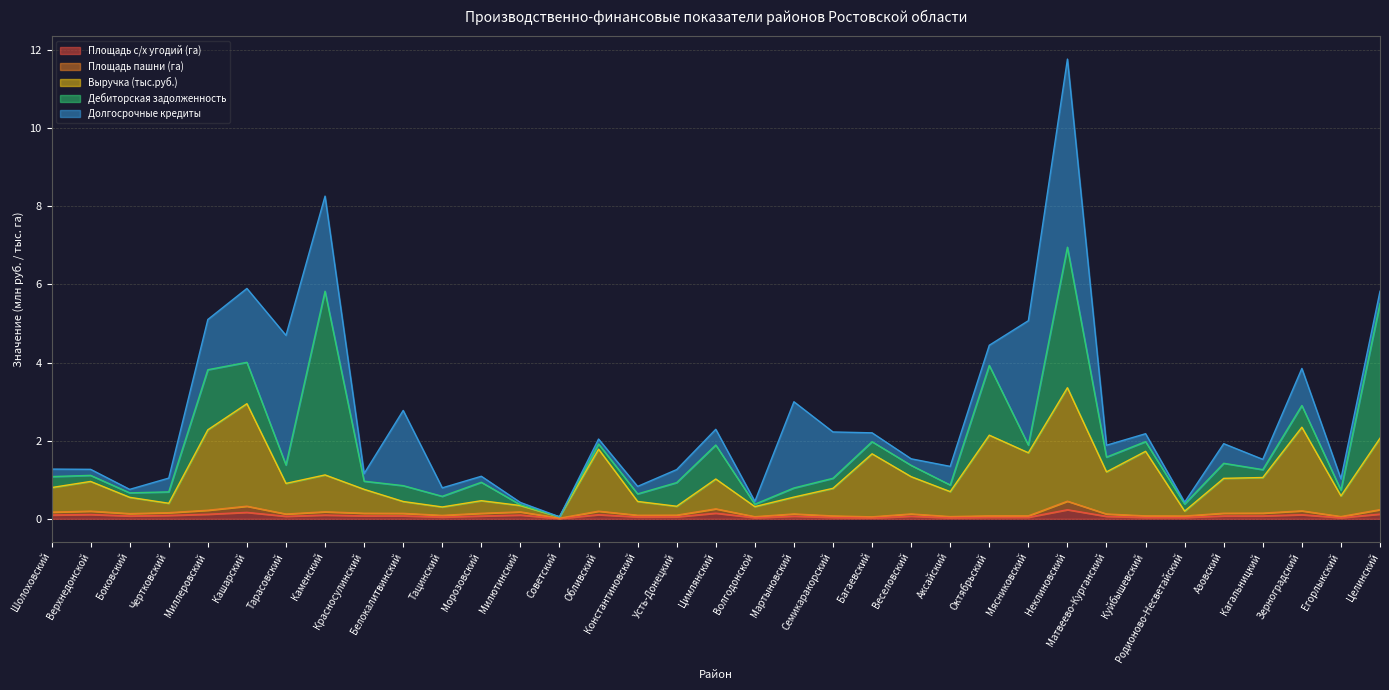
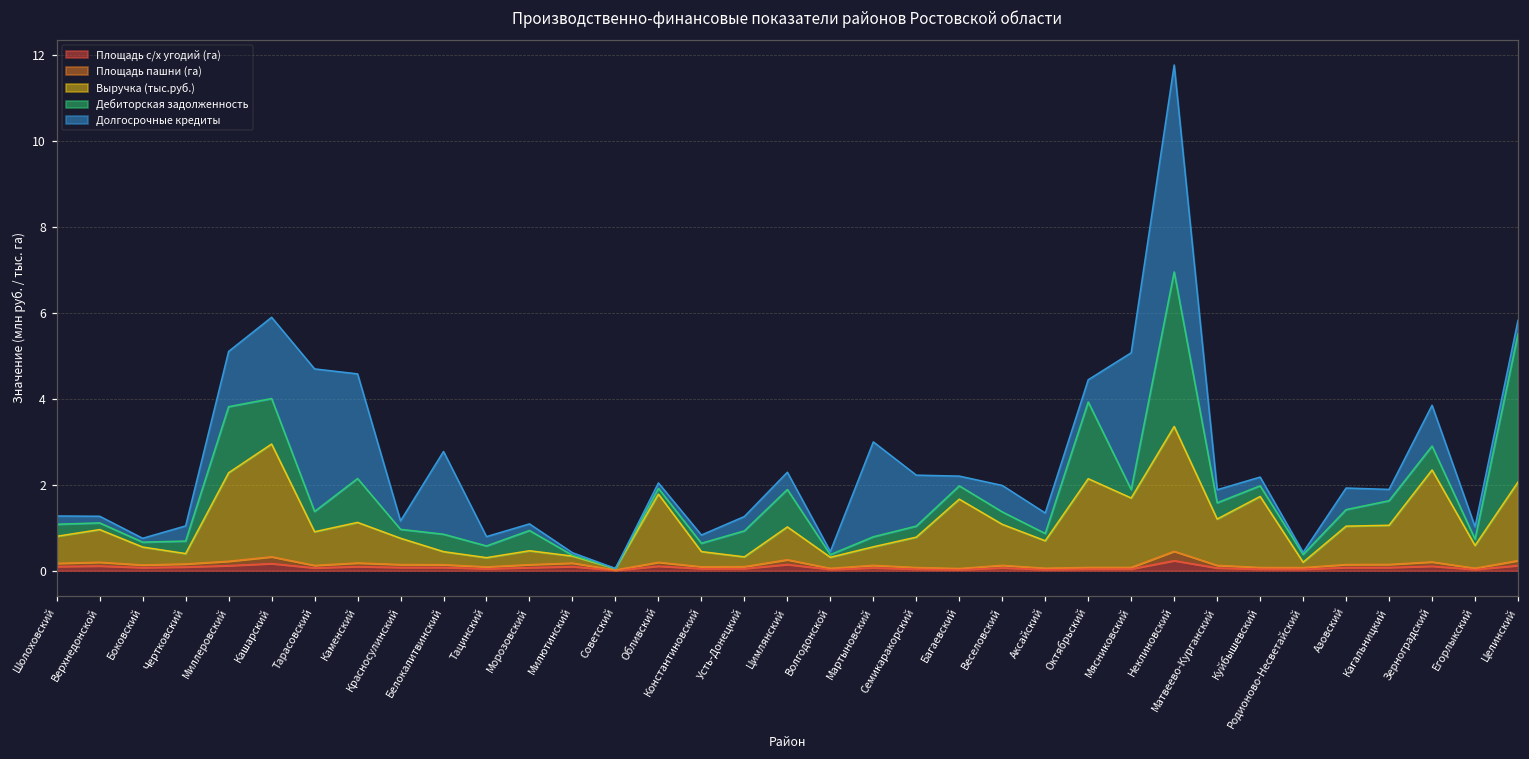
Дебиторская задолженность, Каменский: 4.7 -> 1.0
Долгосрочные кредиты, Веселовский: 0.2 -> 0.6
Дебиторская задолженность, Кагальницкий: 0.2 -> 0.6
